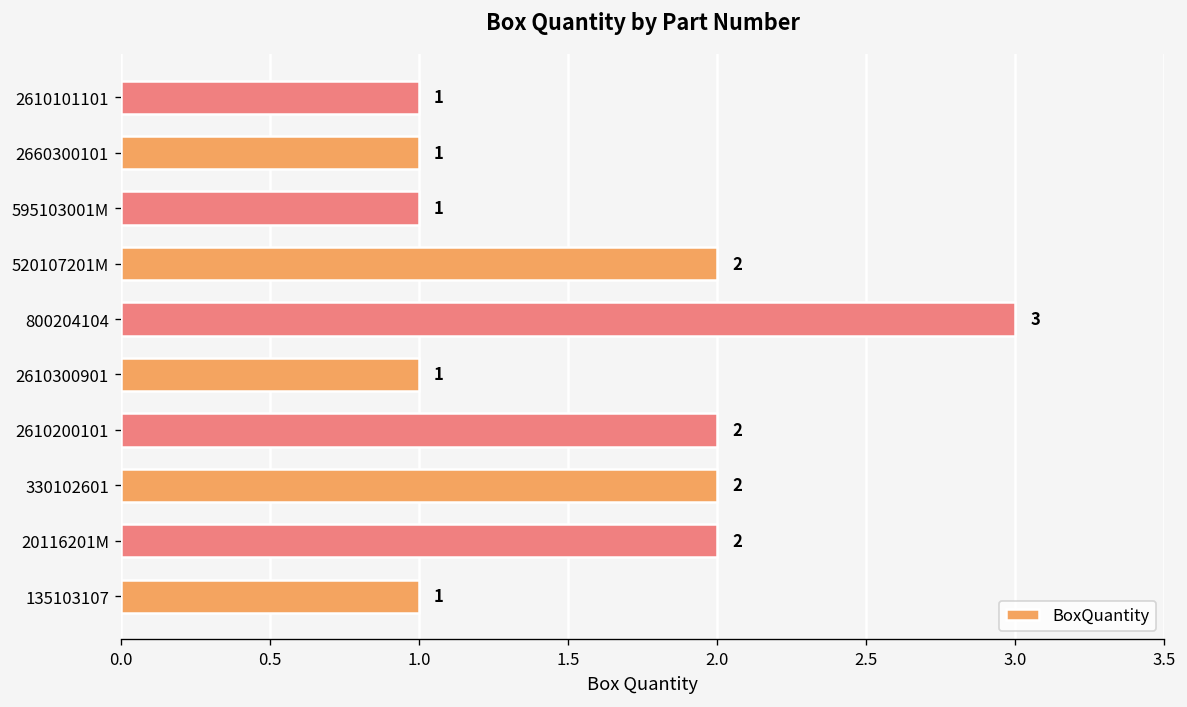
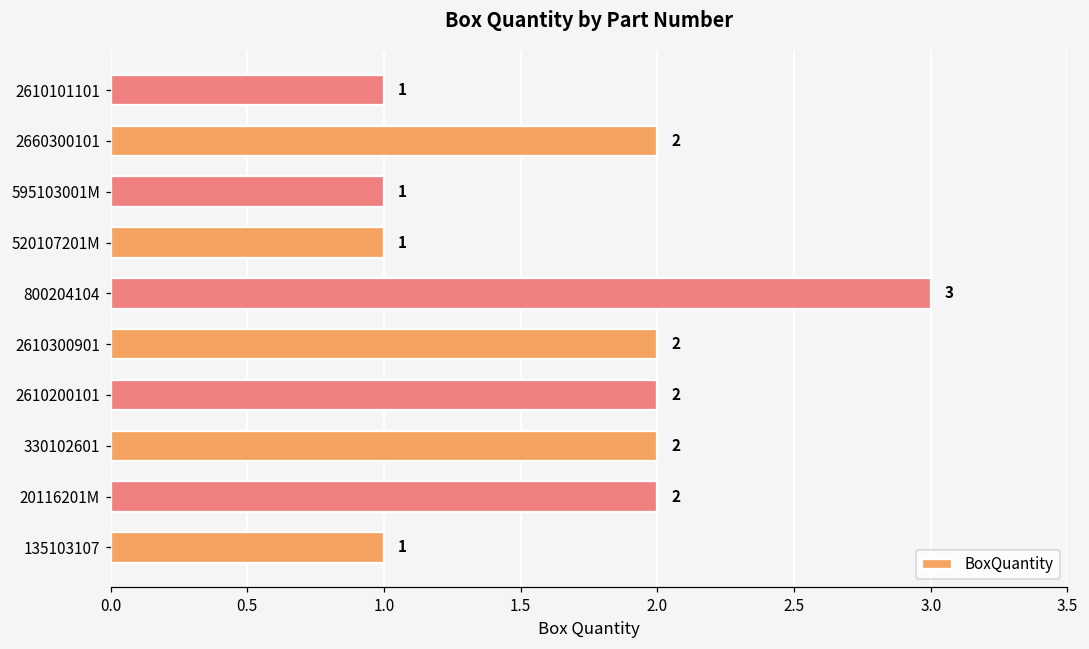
2660300101: 1 -> 2
520107201M: 2 -> 1
2610300901: 1 -> 2
